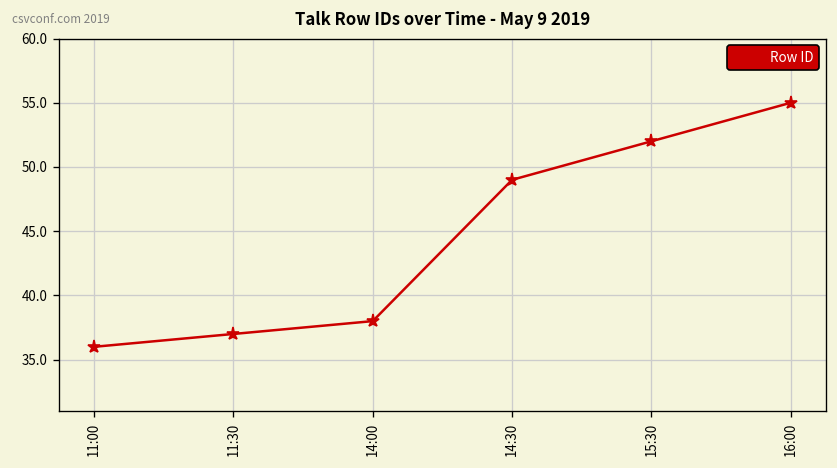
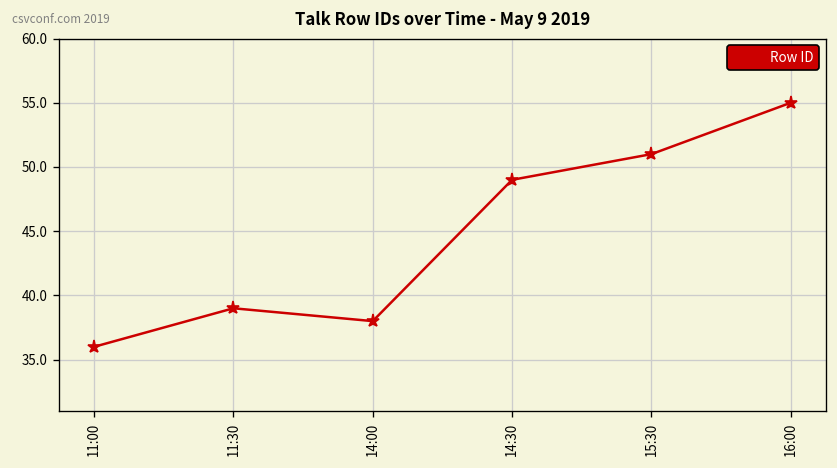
11:30: 37 -> 39
15:30: 52 -> 51
